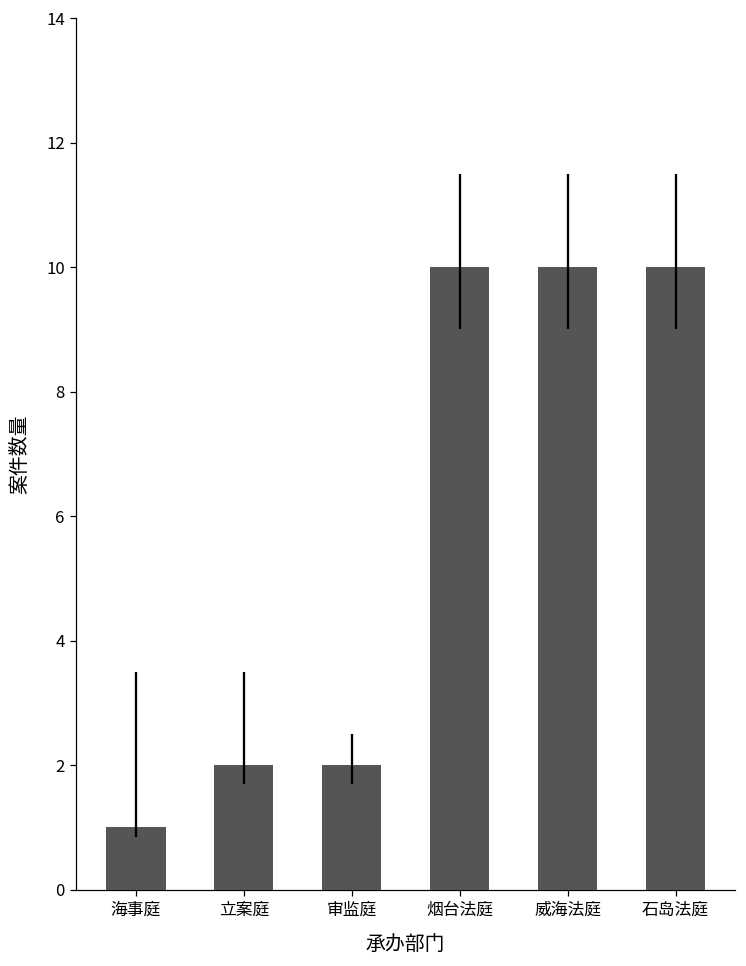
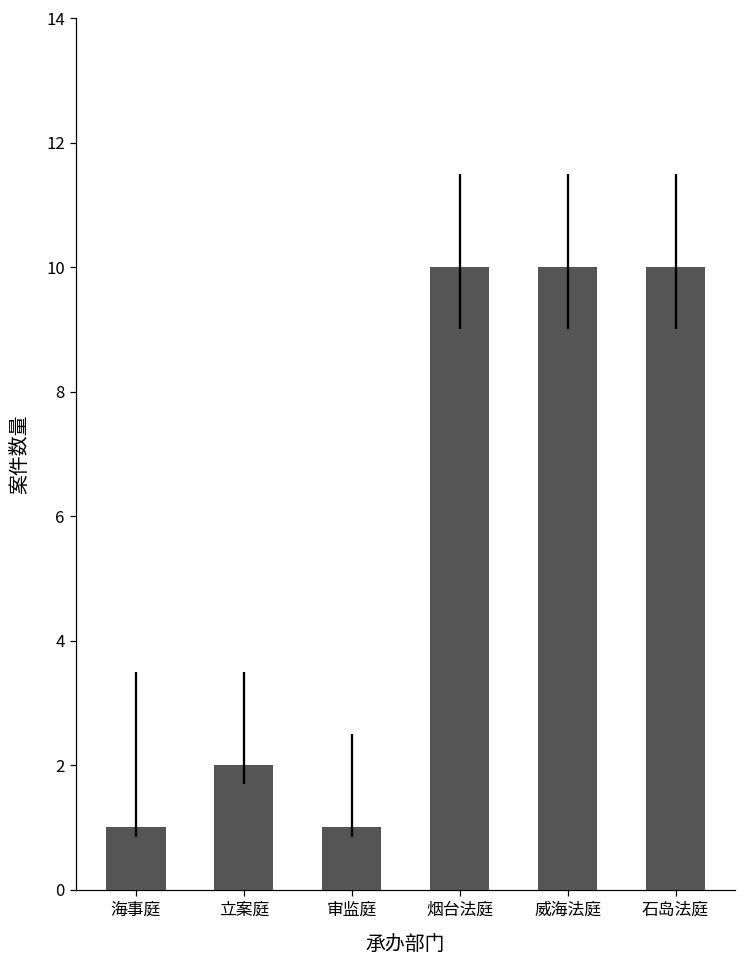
审监庭: 2 -> 1
